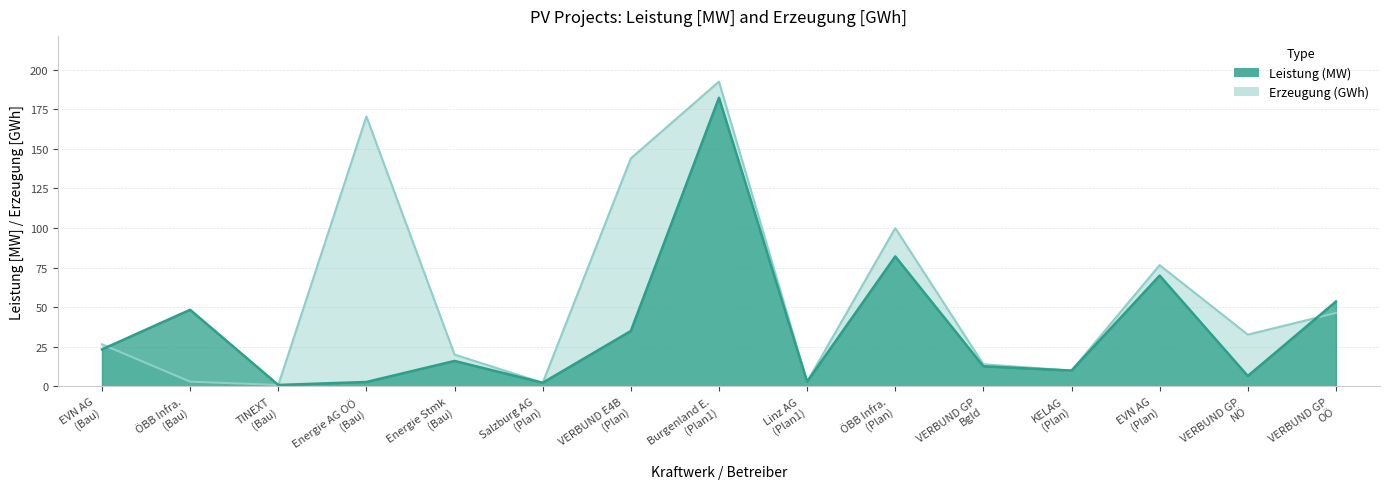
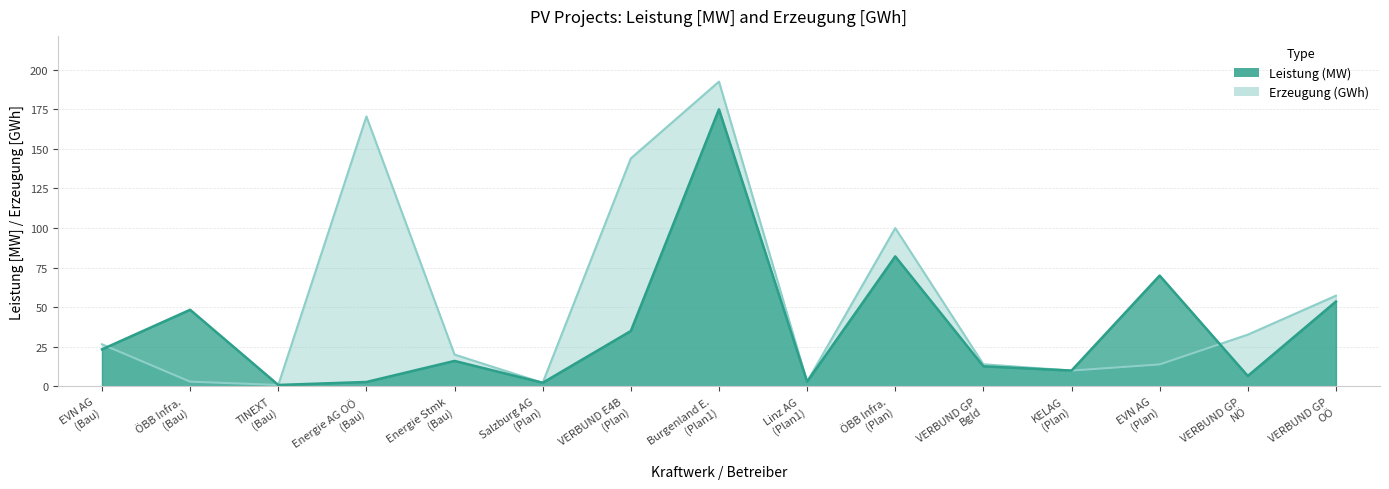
Leistung (MW), Burgenland E. (Plan1): 182 -> 175
Erzeugung (GWh), EVN AG (Plan): 77 -> 14
Erzeugung (GWh), VERBUND GP OÖ: 46 -> 57
